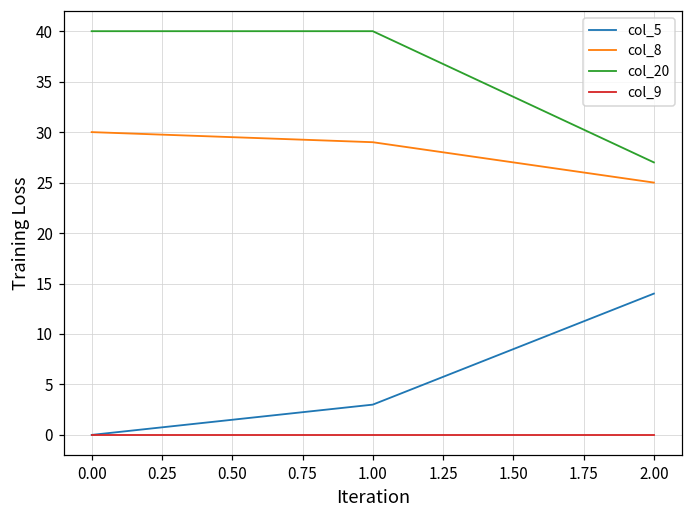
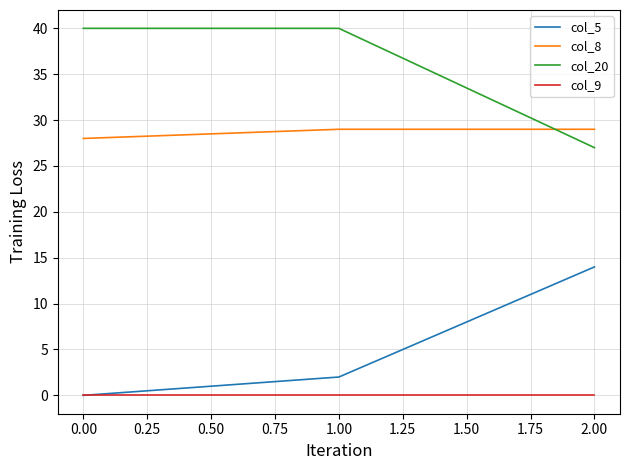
col_8, 0.00: 30 -> 28
col_5, 1.00: 3 -> 2
col_8, 2.00: 25 -> 29
